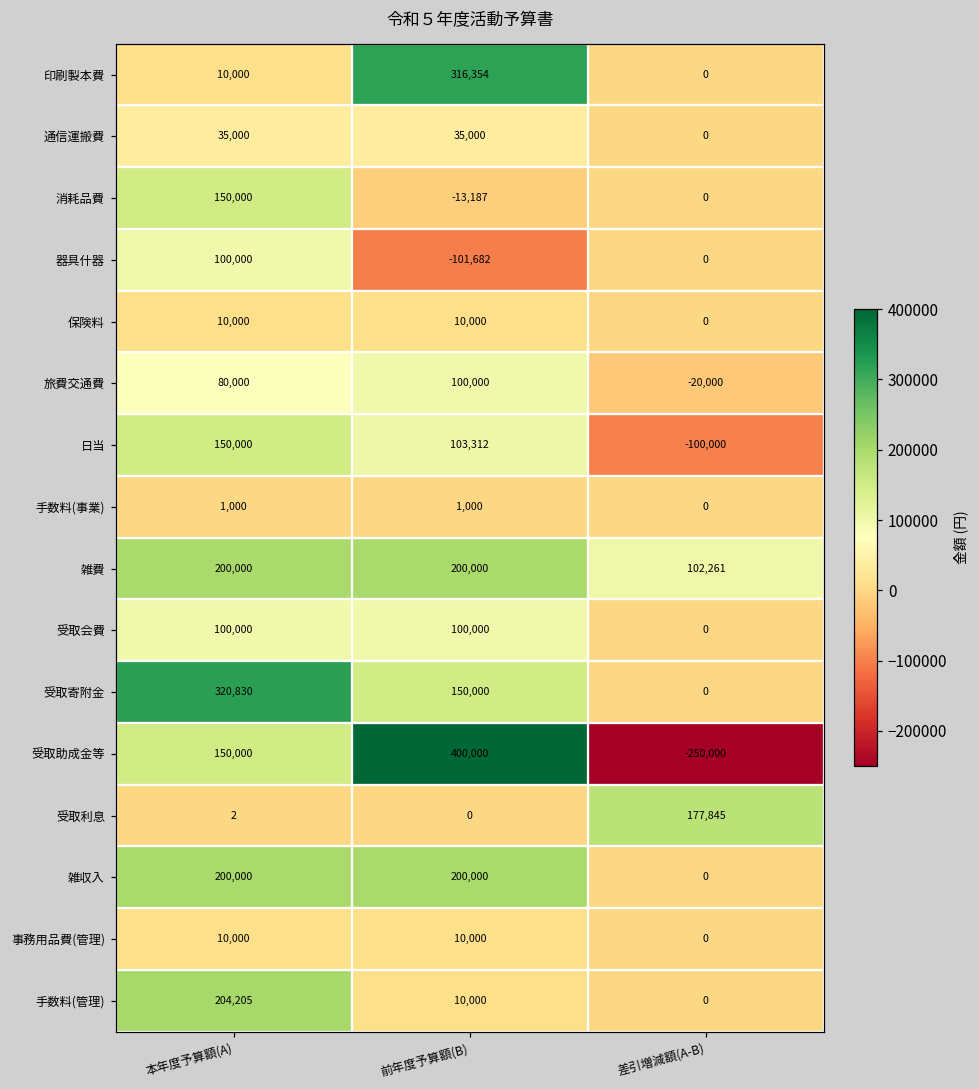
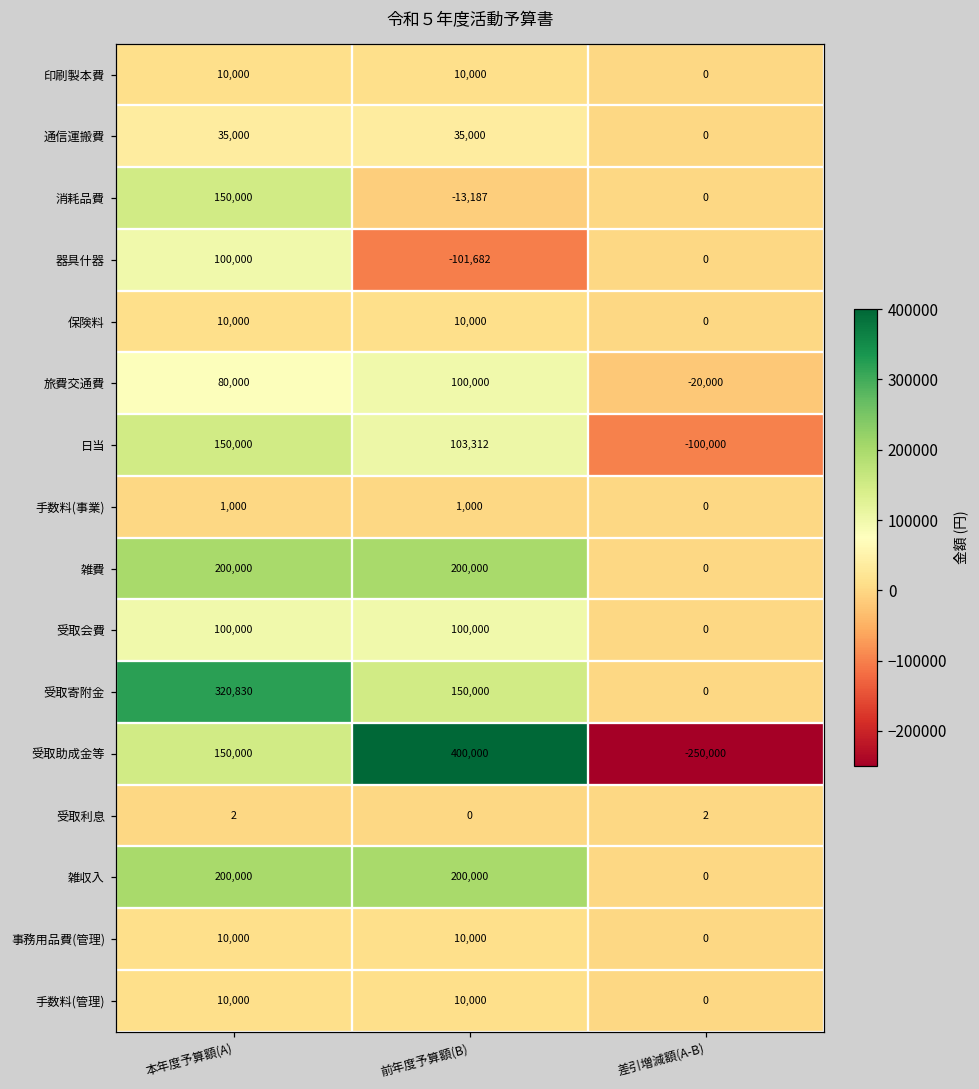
印刷製本費, 前年度予算額(B): 316,354 -> 10,000
雑費, 差引増減額(A-B): 102,261 -> 0
受取利息, 差引増減額(A-B): 177,845 -> 2
手数料(管理), 本年度予算額(A): 204,205 -> 10,000
